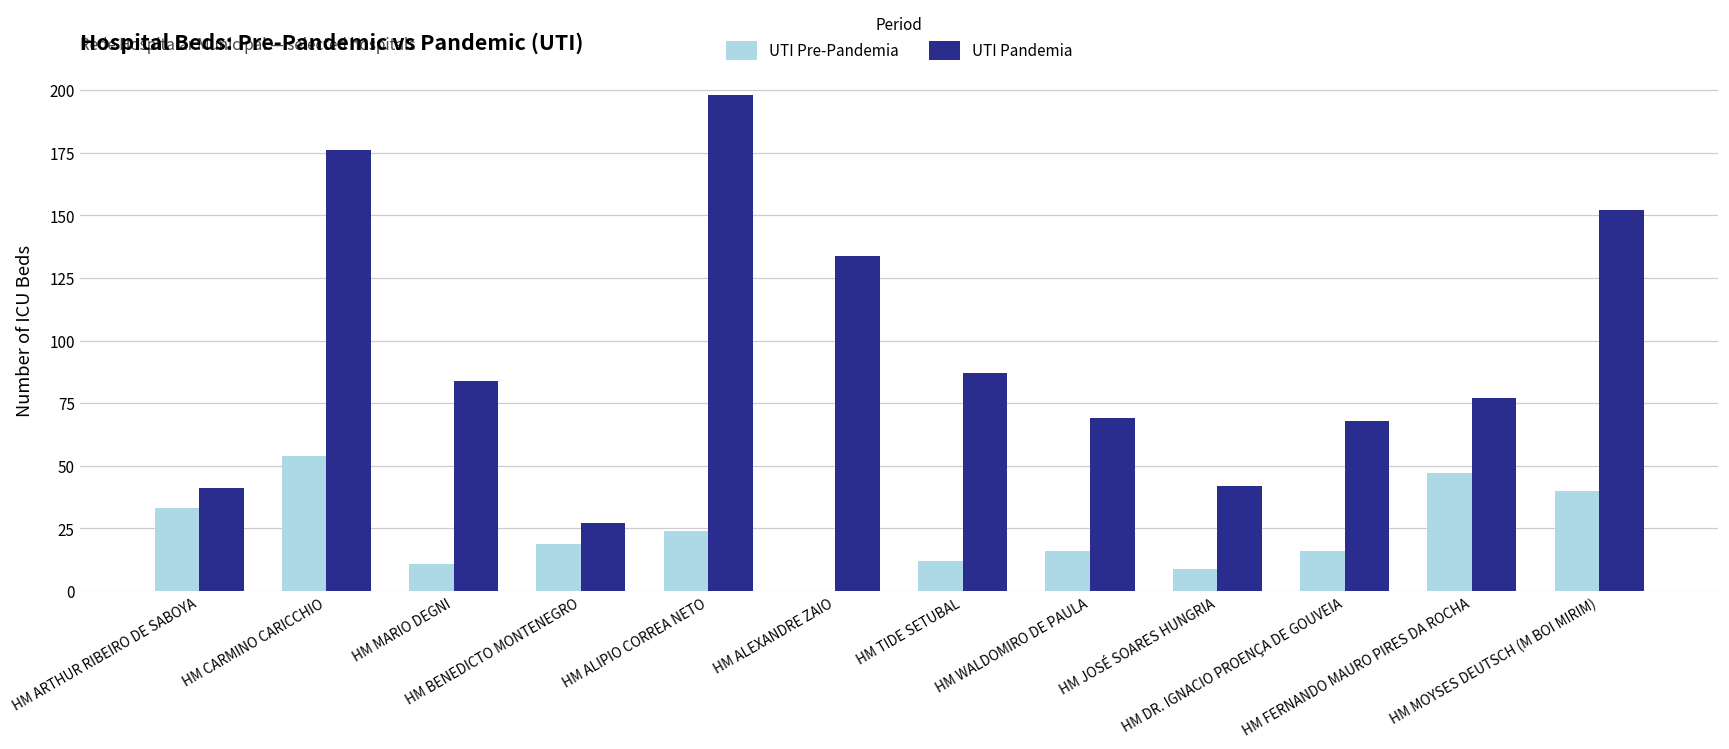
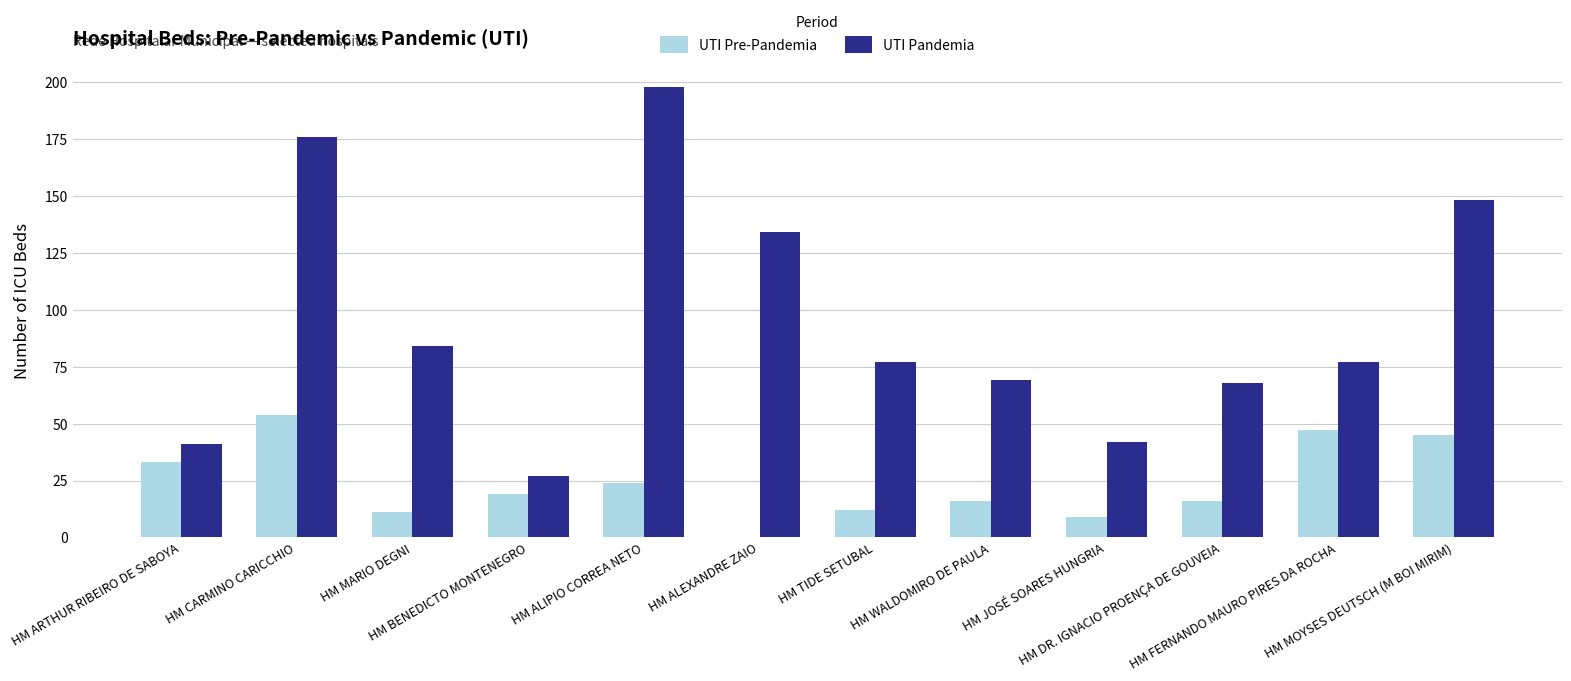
UTI Pandemia, HM TIDE SETUBAL: 87 -> 77
UTI Pre-Pandemia, HM MOYSES DEUTSCH (M BOI MIRIM): 40 -> 45
UTI Pandemia, HM MOYSES DEUTSCH (M BOI MIRIM): 152 -> 148
